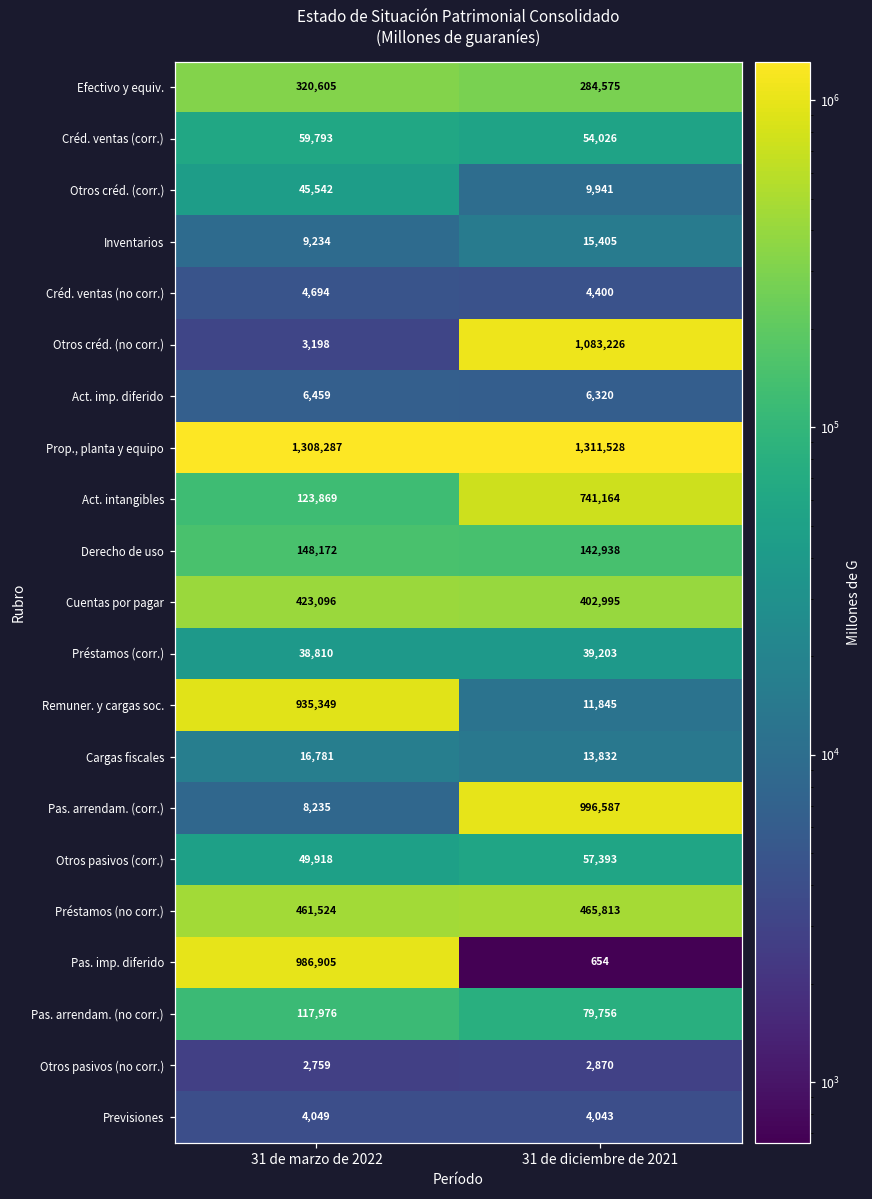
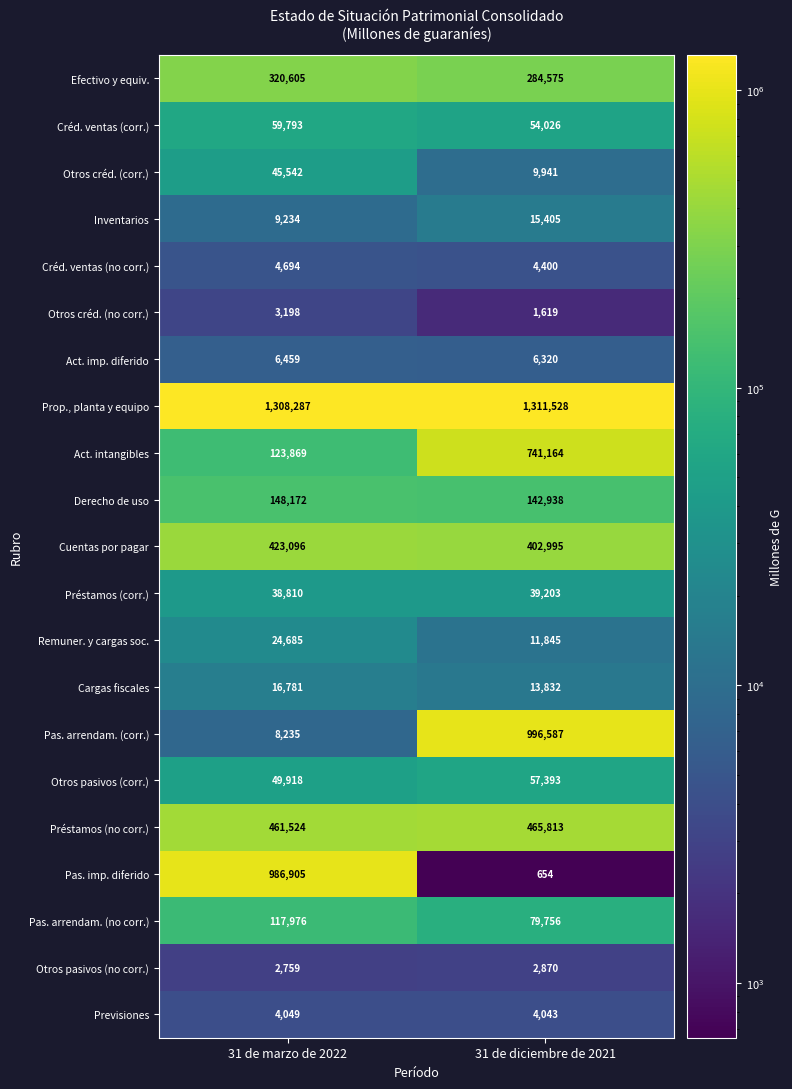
Otros créd. (no corr.), 31 de diciembre de 2021: 1,083,226 -> 1,619
Remuner. y cargas soc., 31 de marzo de 2022: 935,349 -> 24,685
